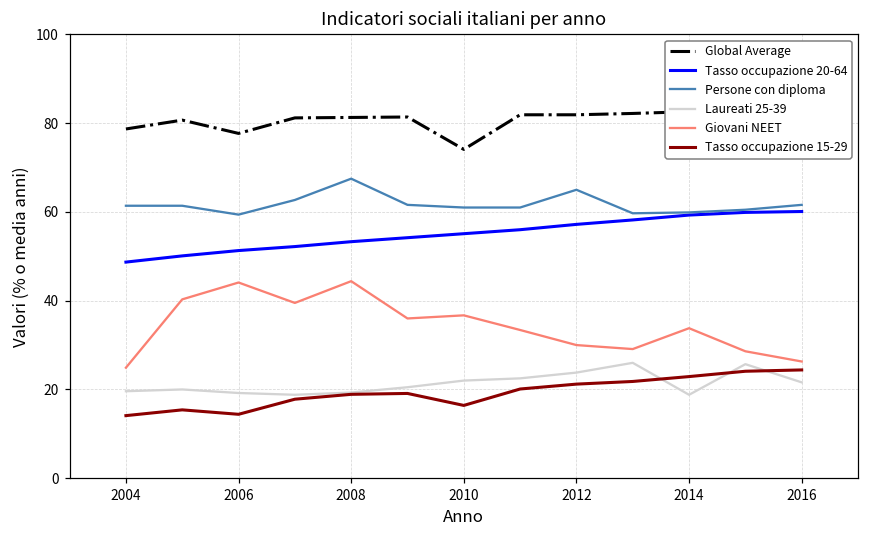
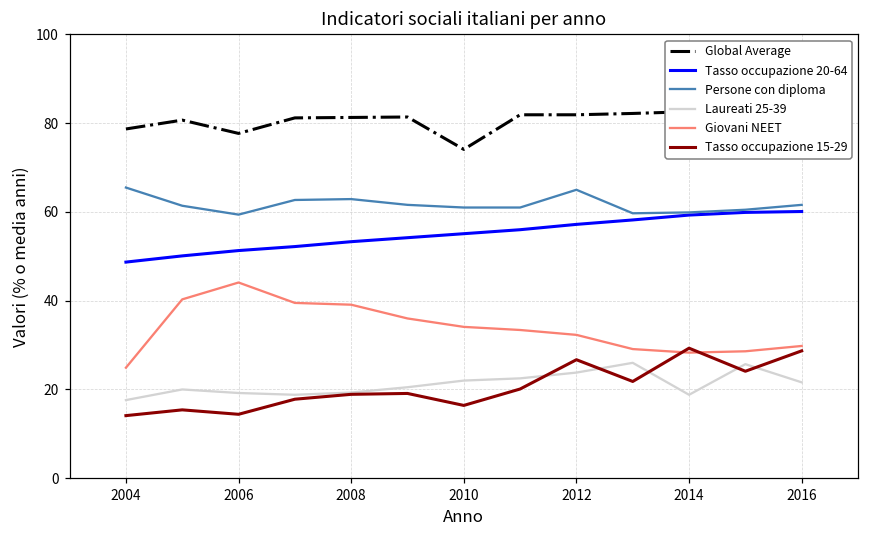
Persone con diploma, 2004: 61 -> 66
Laureati 25-39, 2004: 20 -> 18
Persone con diploma, 2008: 68 -> 63
Giovani NEET, 2008: 44 -> 39
Giovani NEET, 2010: 37 -> 34
Giovani NEET, 2012: 30 -> 32
Tasso occupazione 15-29, 2012: 21 -> 27
Giovani NEET, 2014: 34 -> 28
Tasso occupazione 15-29, 2014: 23 -> 29
Giovani NEET, 2016: 26 -> 30
Tasso occupazione 15-29, 2016: 24 -> 29
